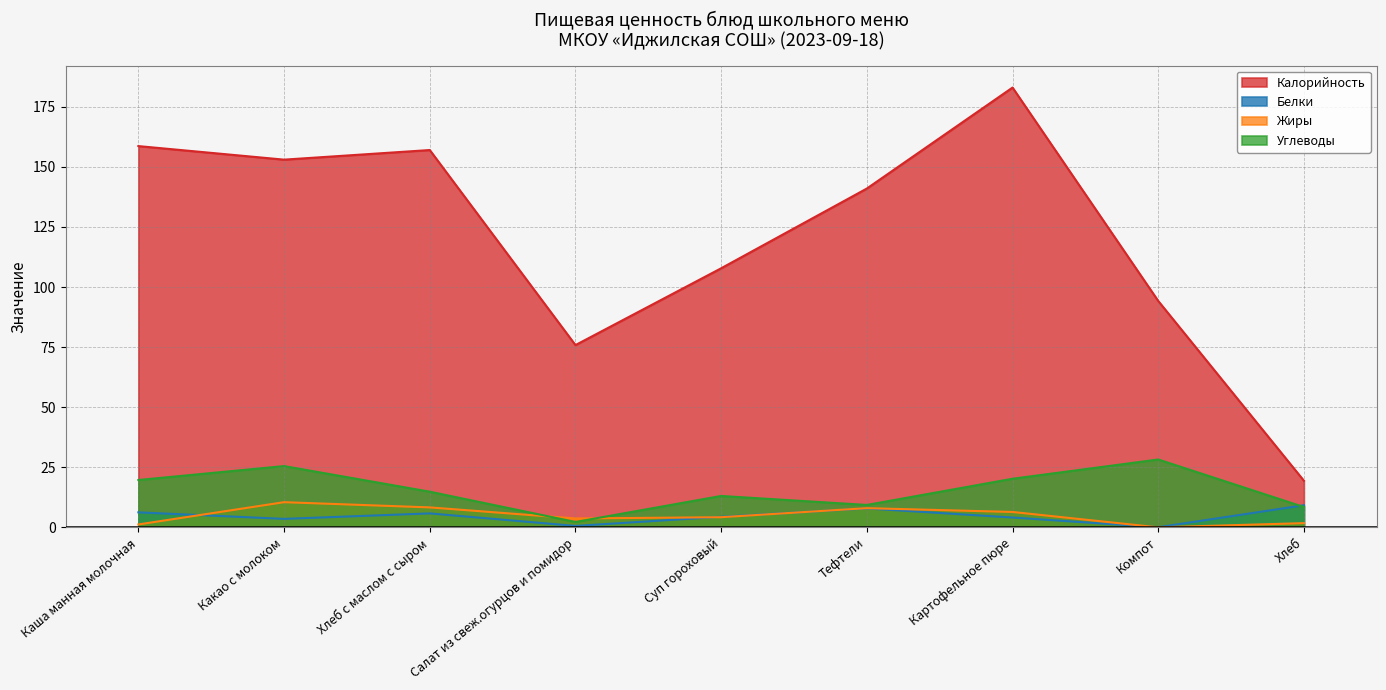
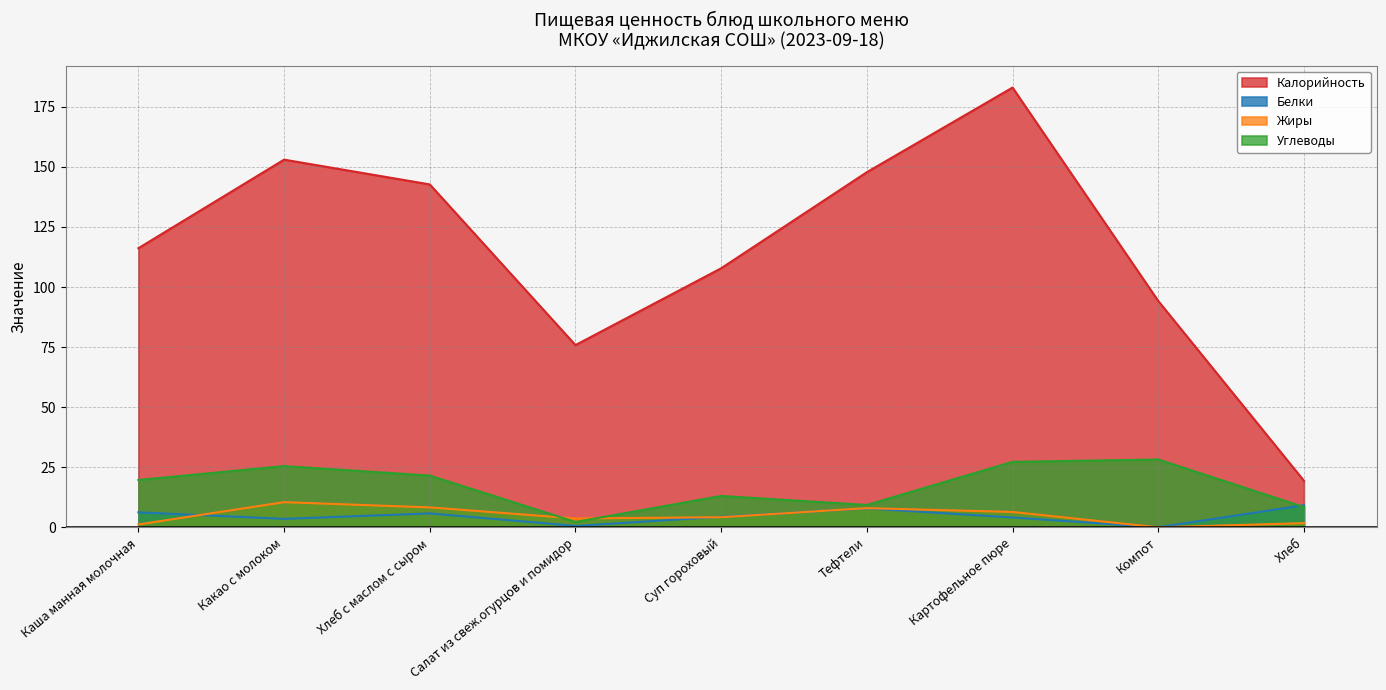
Калорийность, Каша манная молочная: 159 -> 116
Калорийность, Хлеб с маслом с сыром: 157 -> 143
Углеводы, Хлеб с маслом с сыром: 15 -> 22
Калорийность, Тефтели: 141 -> 148
Углеводы, Картофельное пюре: 20 -> 27
